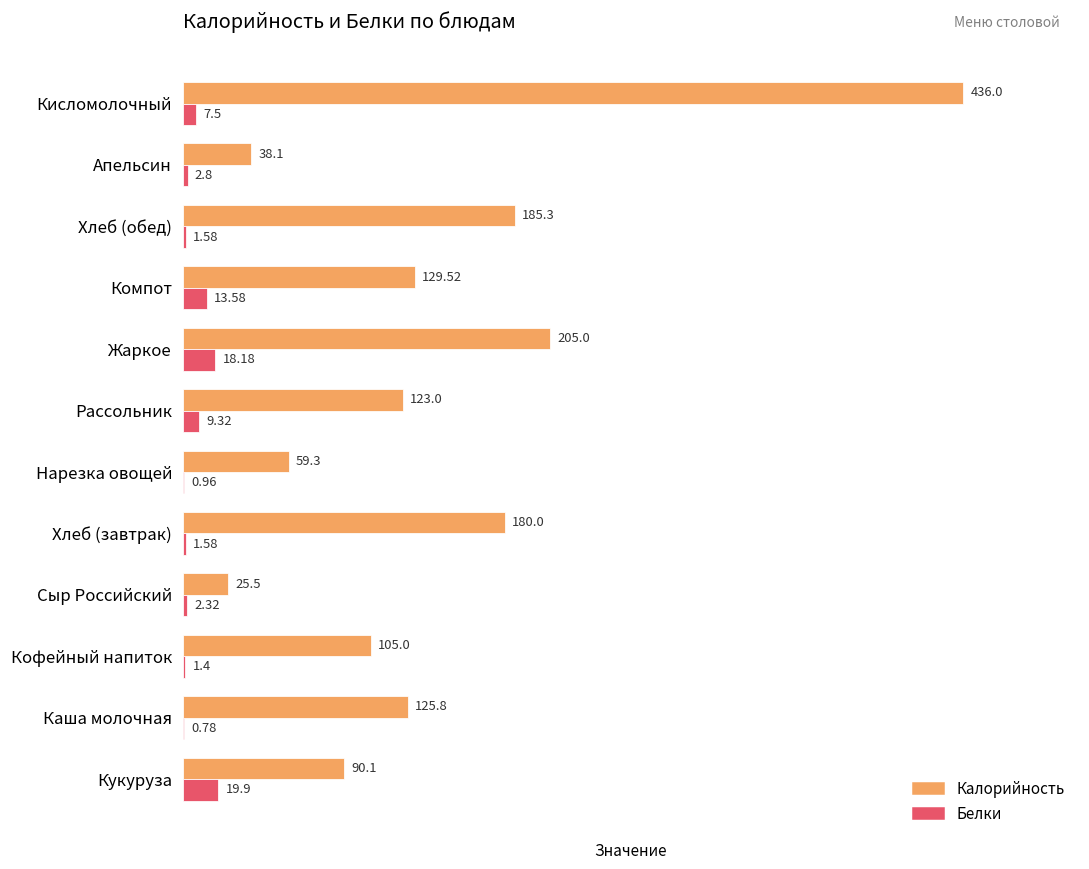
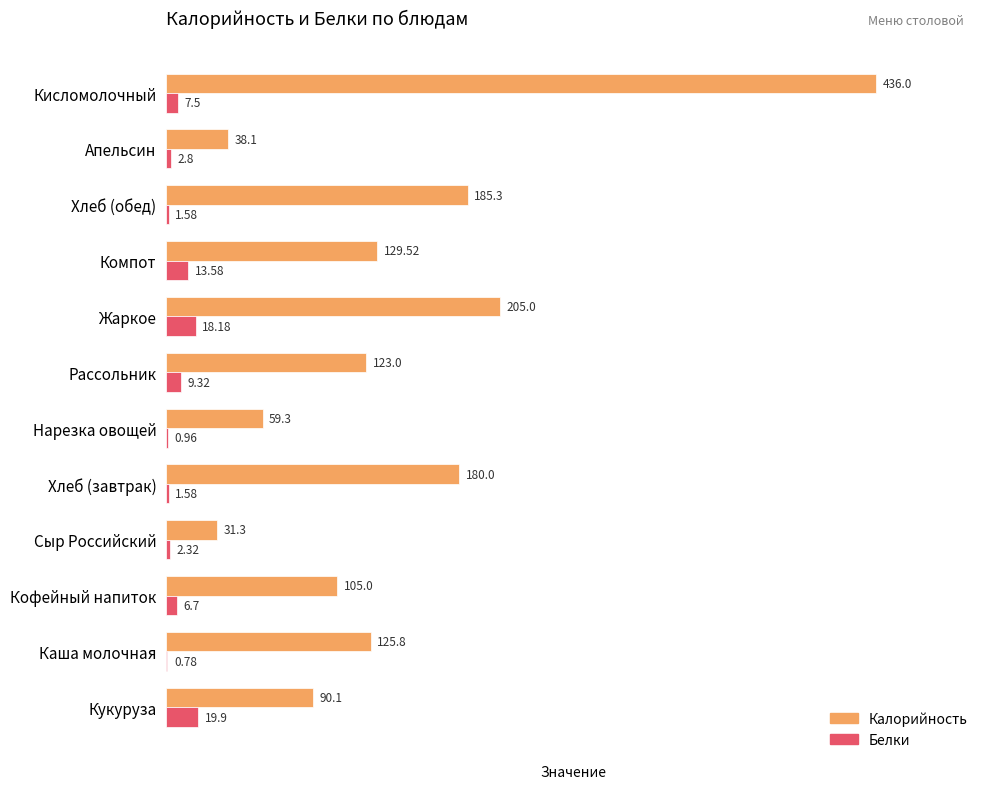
Калорийность, Сыр Российский: 25.5 -> 31.3
Белки, Кофейный напиток: 1.4 -> 6.7
